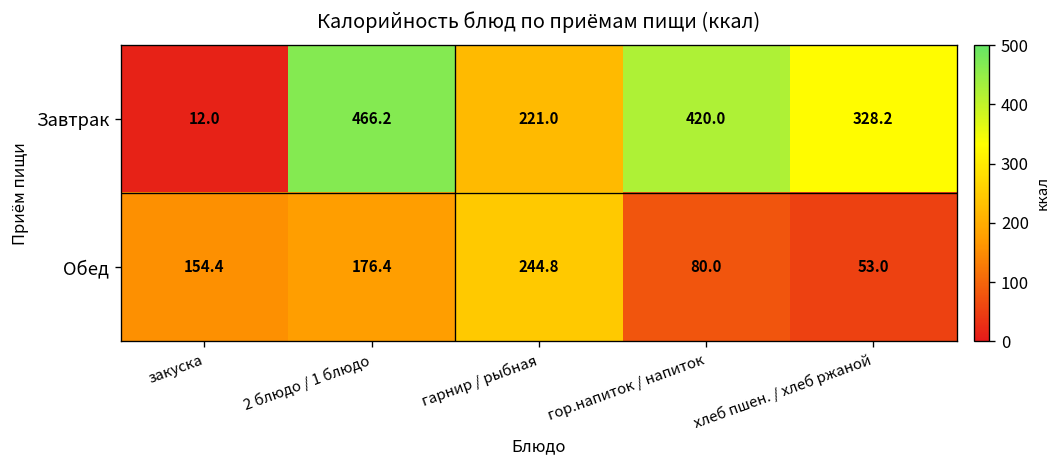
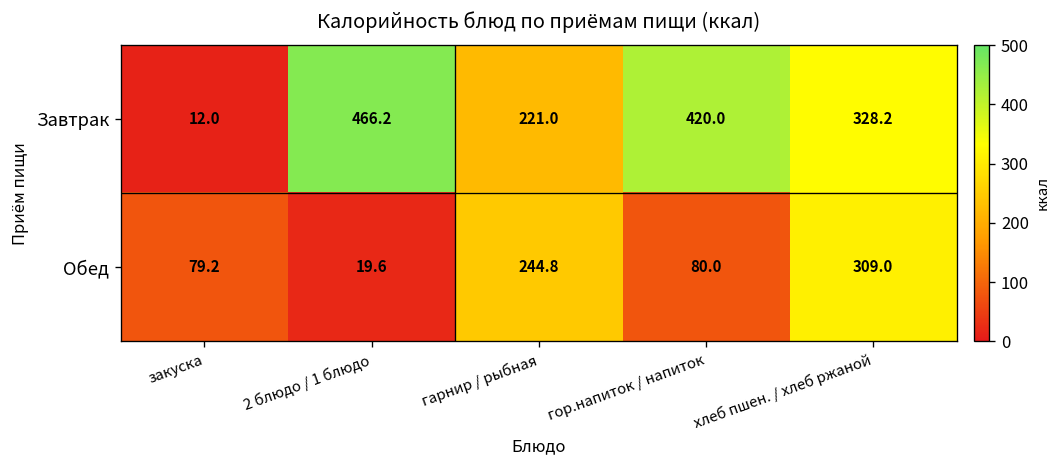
Обед, закуска: 154.4 -> 79.2
Обед, 2 блюдо / 1 блюдо: 176.4 -> 19.6
Обед, хлеб пшен. / хлеб ржаной: 53.0 -> 309.0
